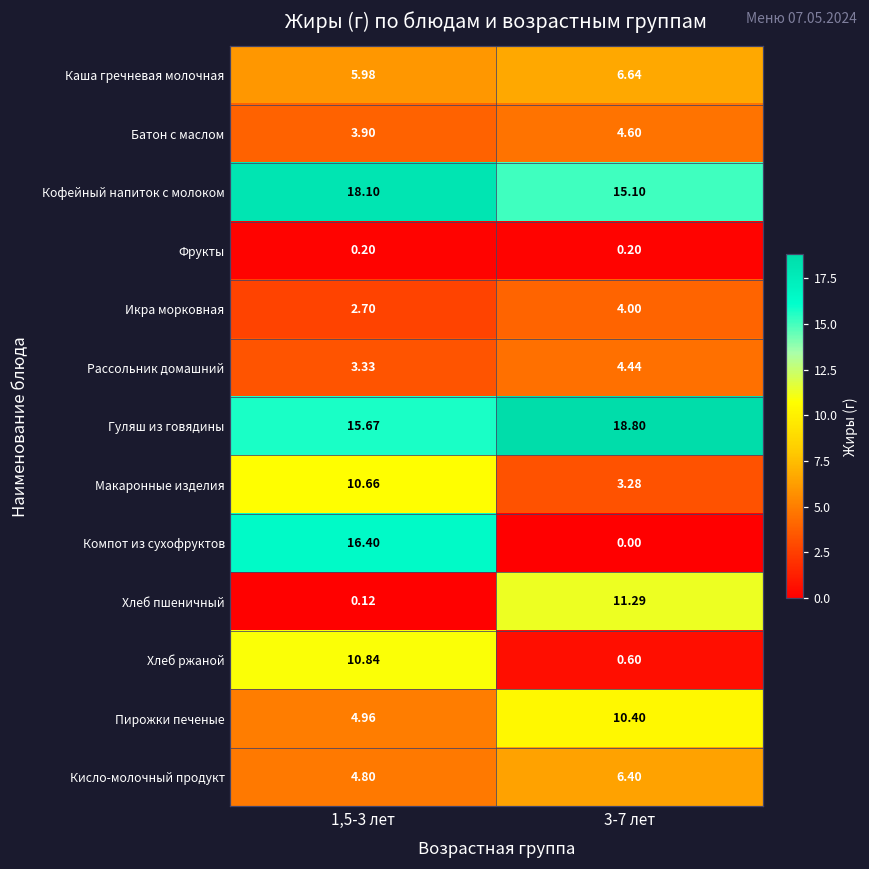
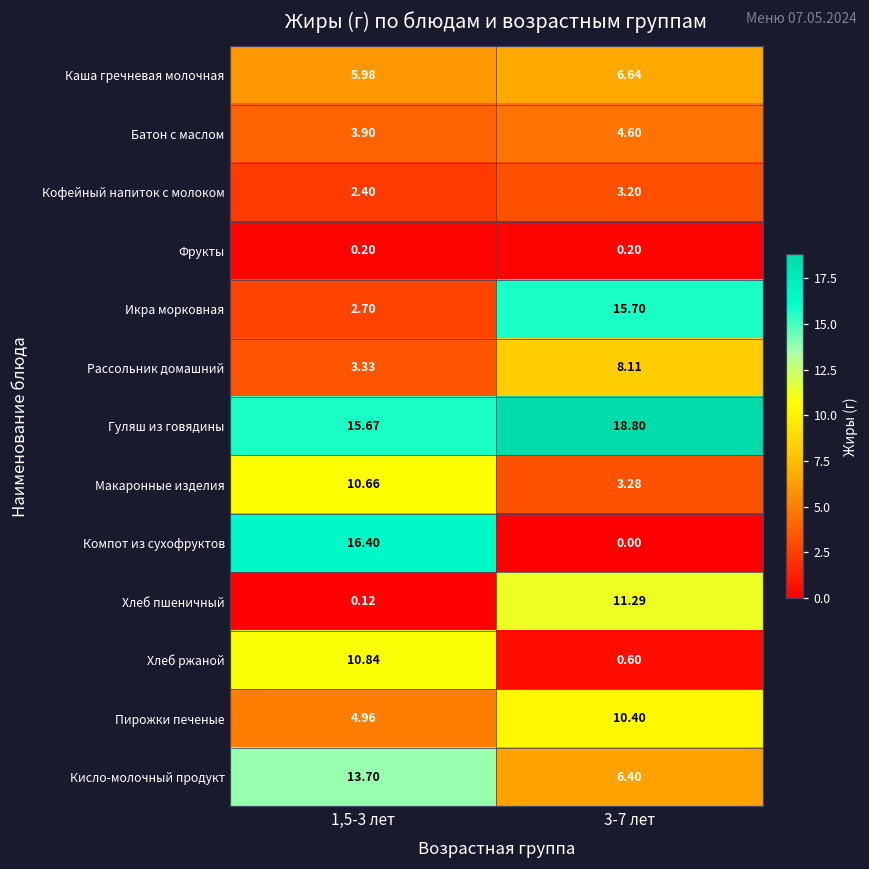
Кофейный напиток с молоком, 1,5-3 лет: 18.10 -> 2.40
Кофейный напиток с молоком, 3-7 лет: 15.10 -> 3.20
Икра морковная, 3-7 лет: 4.00 -> 15.70
Рассольник домашний, 3-7 лет: 4.44 -> 8.11
Кисло-молочный продукт, 1,5-3 лет: 4.80 -> 13.70
